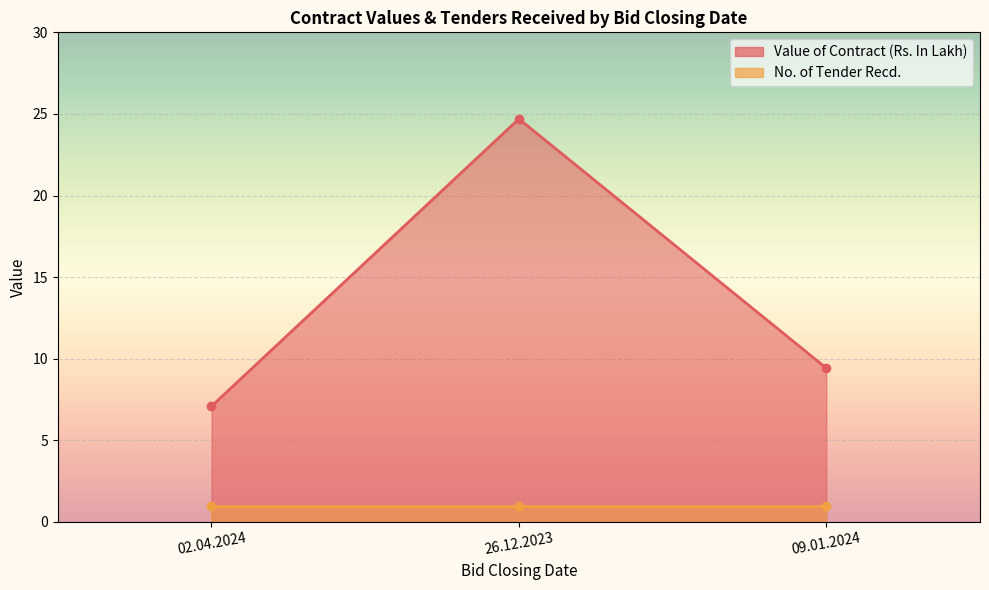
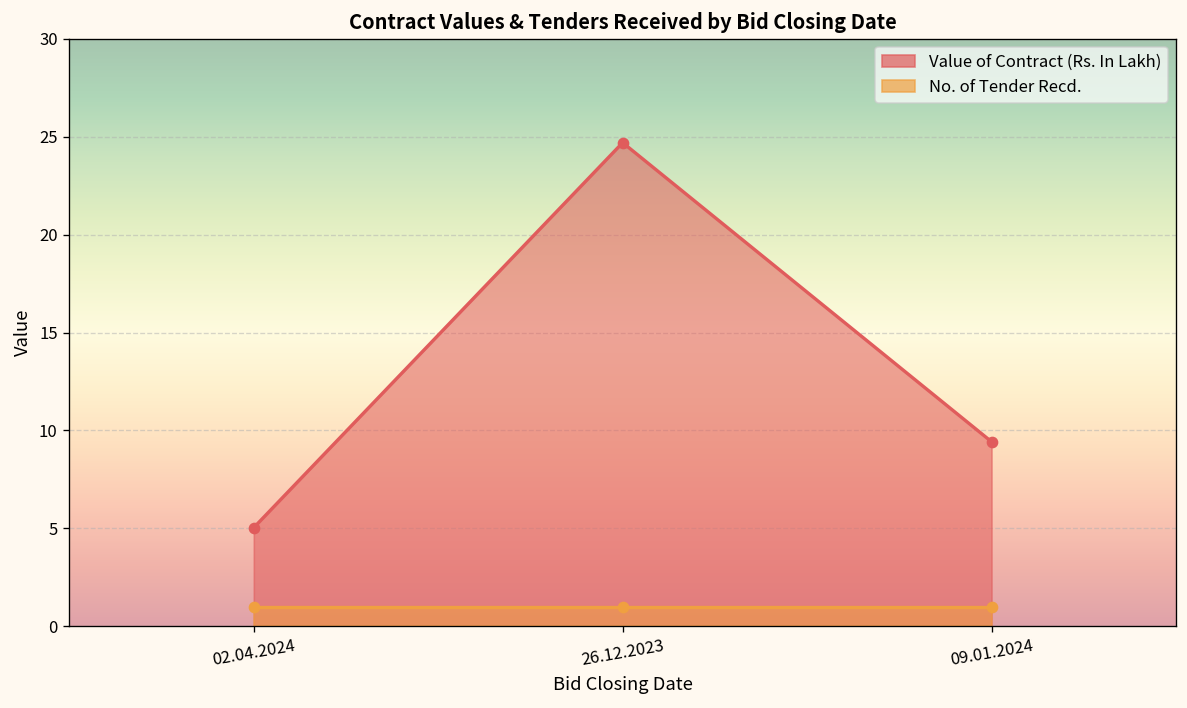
Value of Contract (Rs. In Lakh), 02.04.2024: 7.1 -> 5.0
